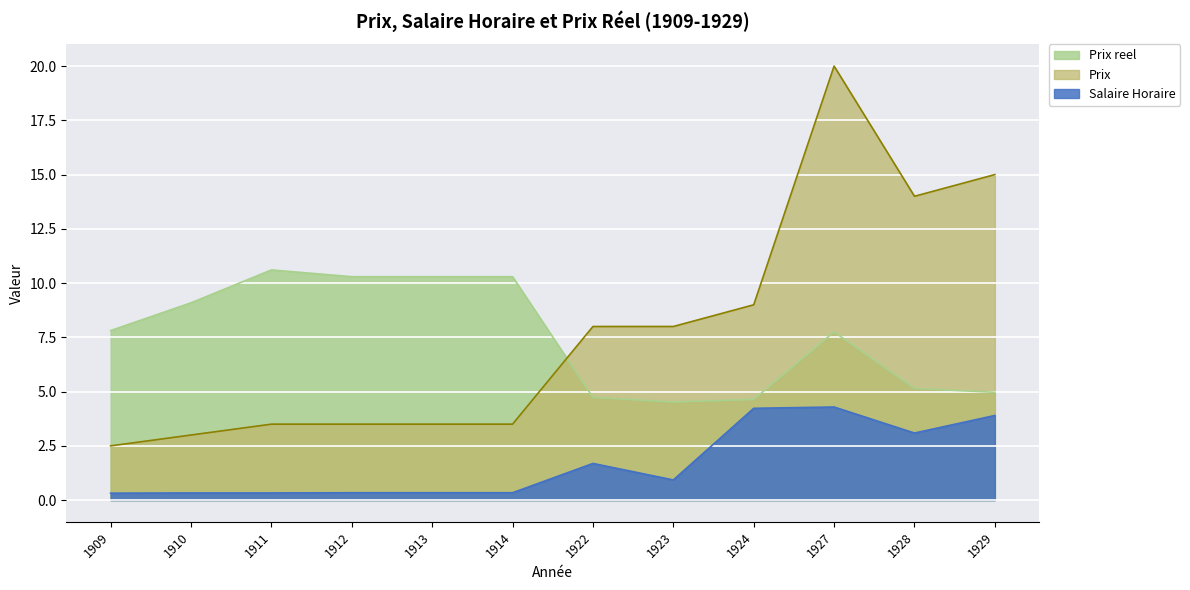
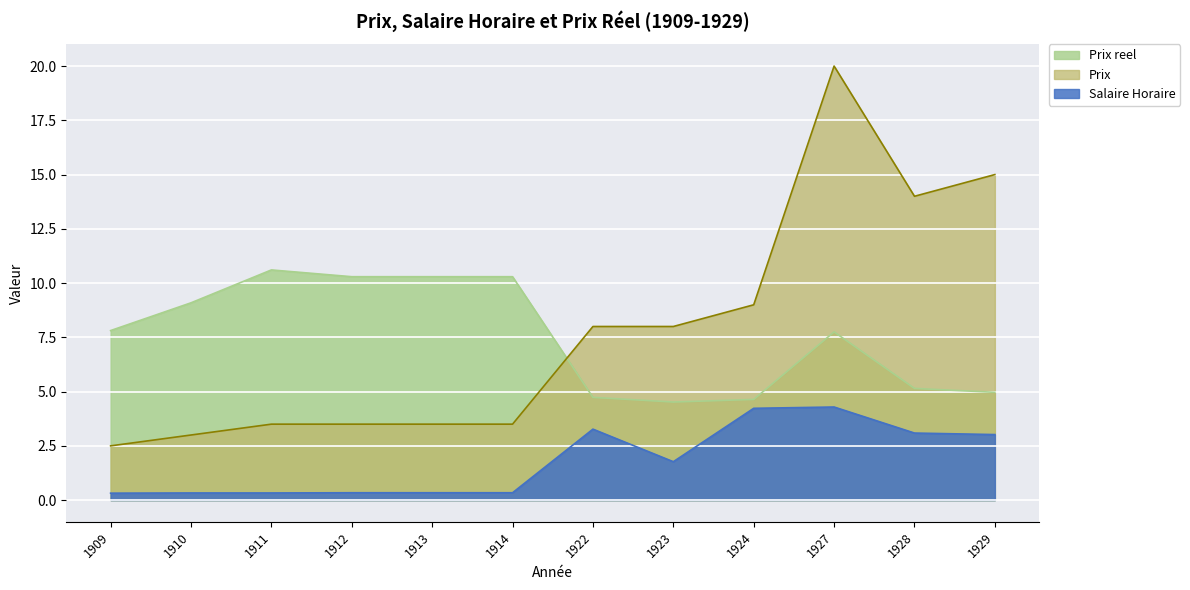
Salaire Horaire, 1922: 1.7 -> 3.3
Salaire Horaire, 1923: 0.9 -> 1.8
Salaire Horaire, 1929: 3.9 -> 3.0
